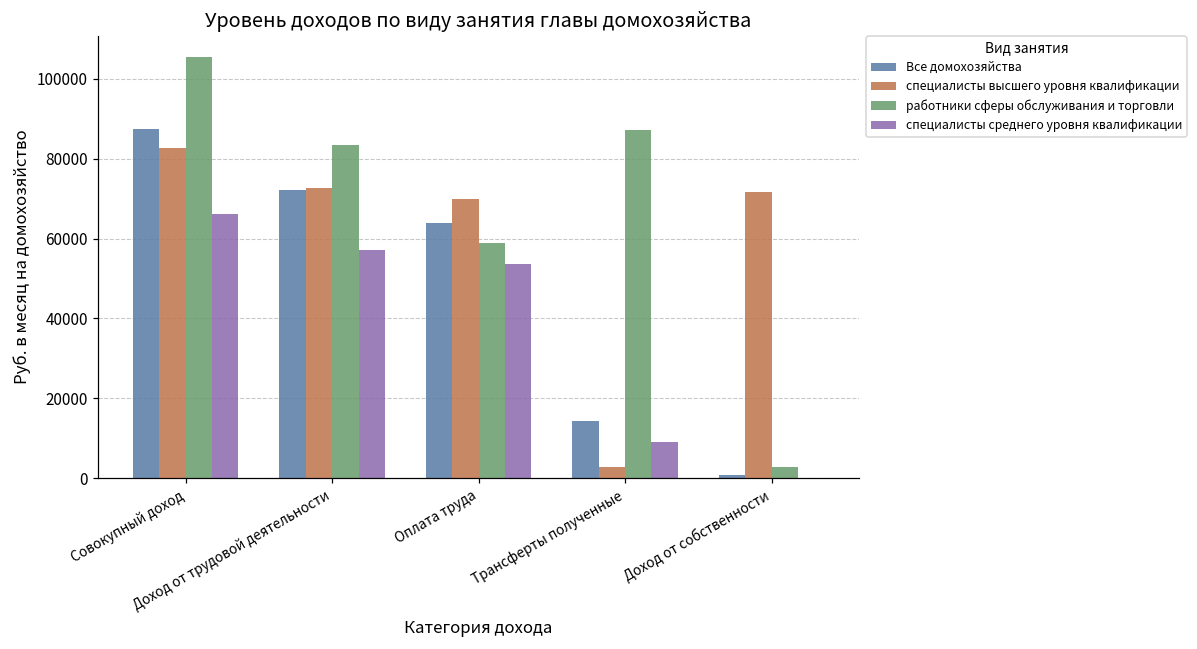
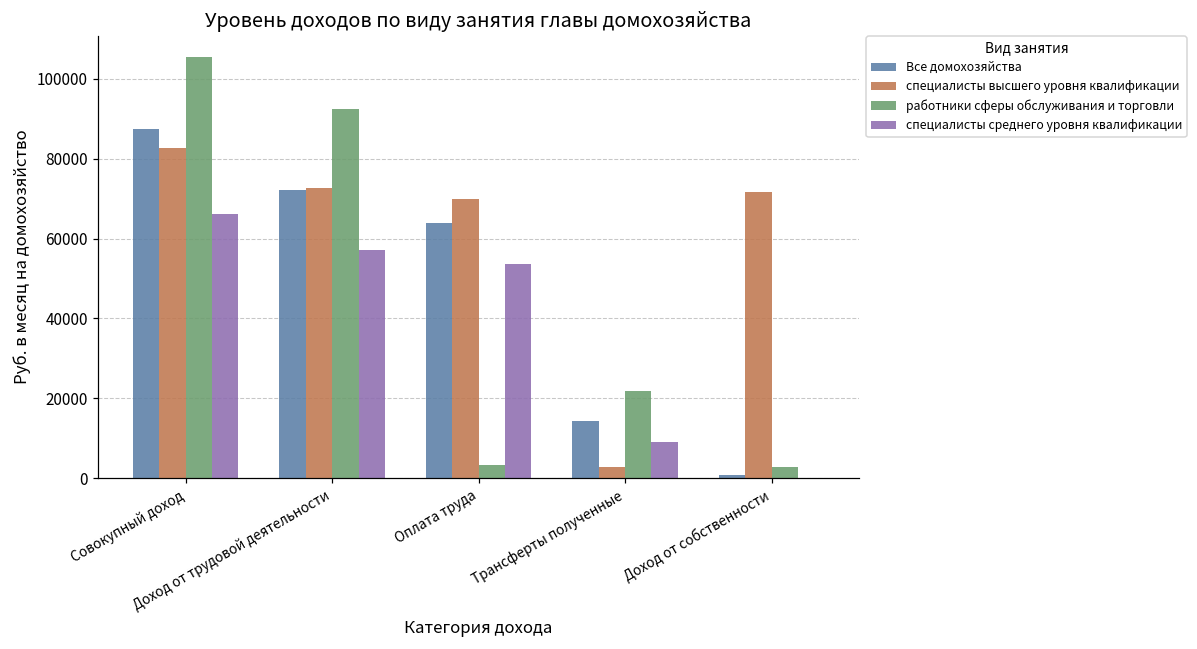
работники сферы обслуживания и торговли, Доход от трудовой деятельности: 84000 -> 92000
работники сферы обслуживания и торговли, Оплата труда: 59000 -> 3000
работники сферы обслуживания и торговли, Трансферты полученные: 87000 -> 22000
